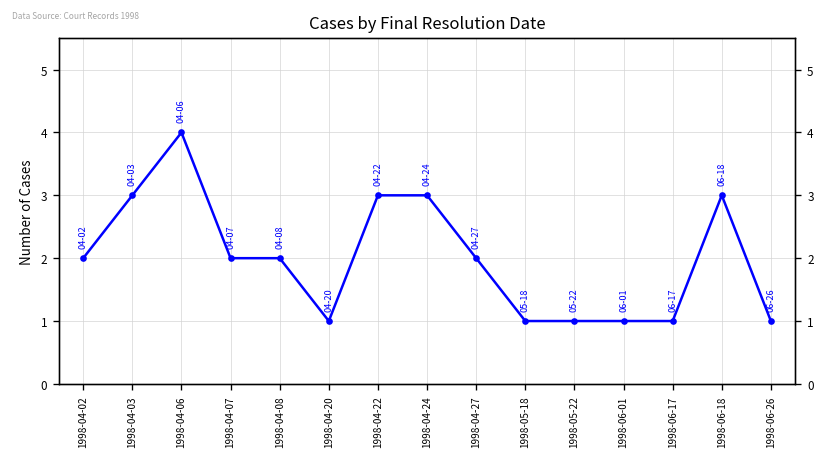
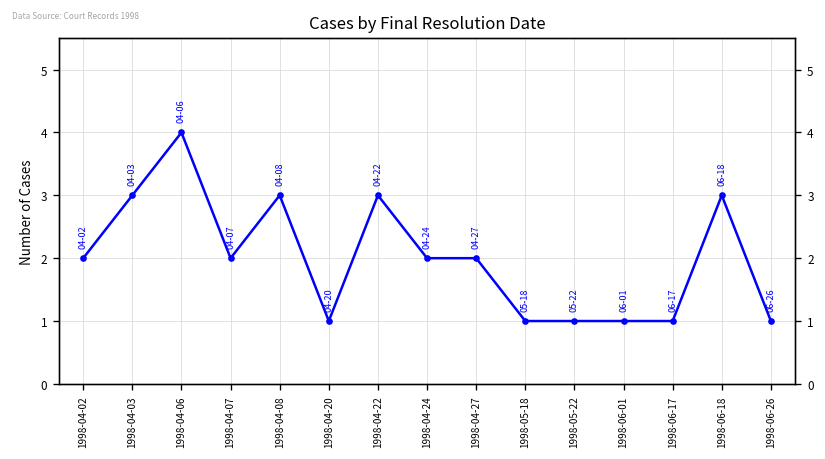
1998-04-08: 2 -> 3
1998-04-24: 3 -> 2
